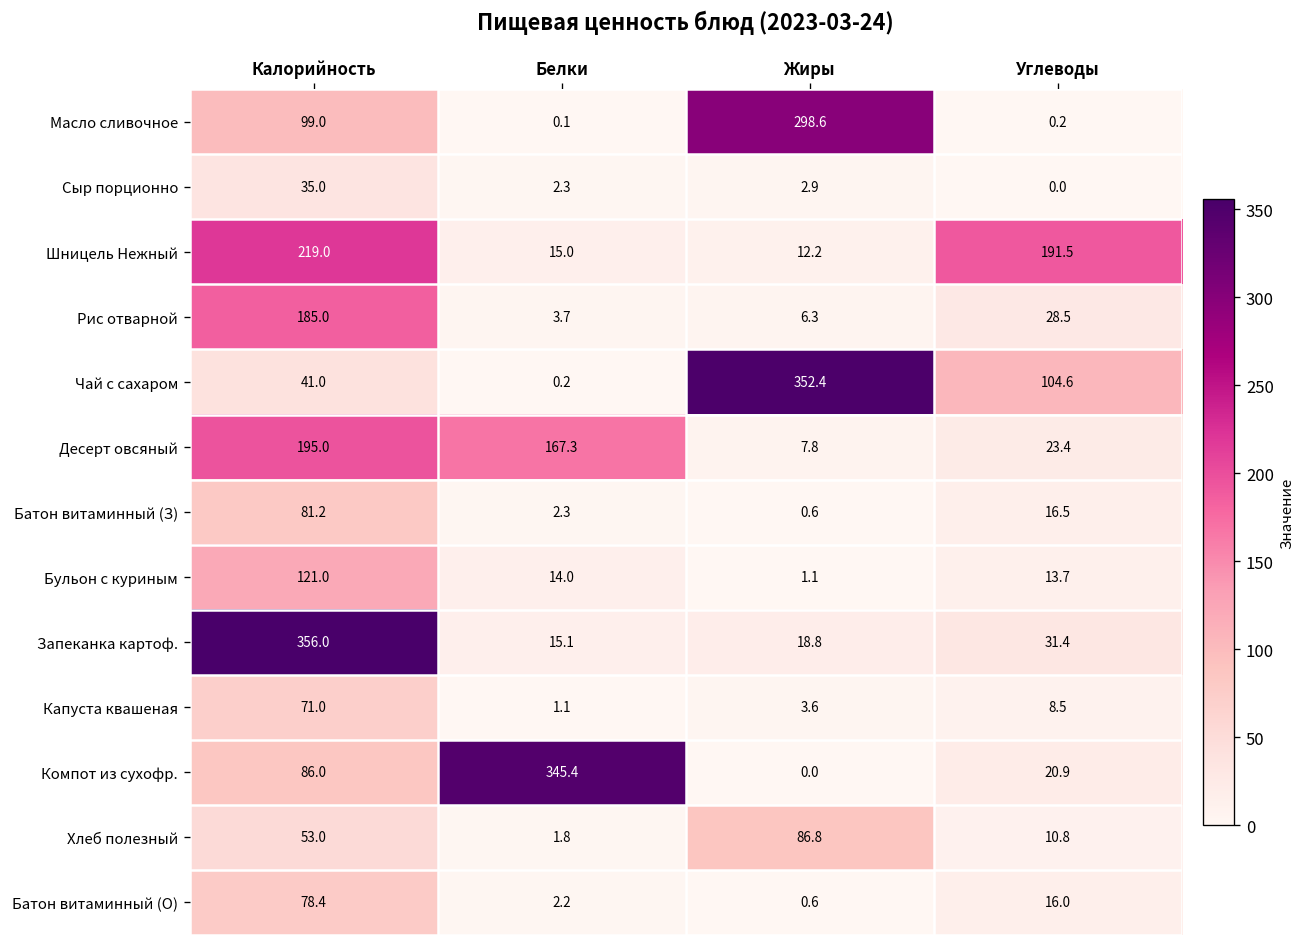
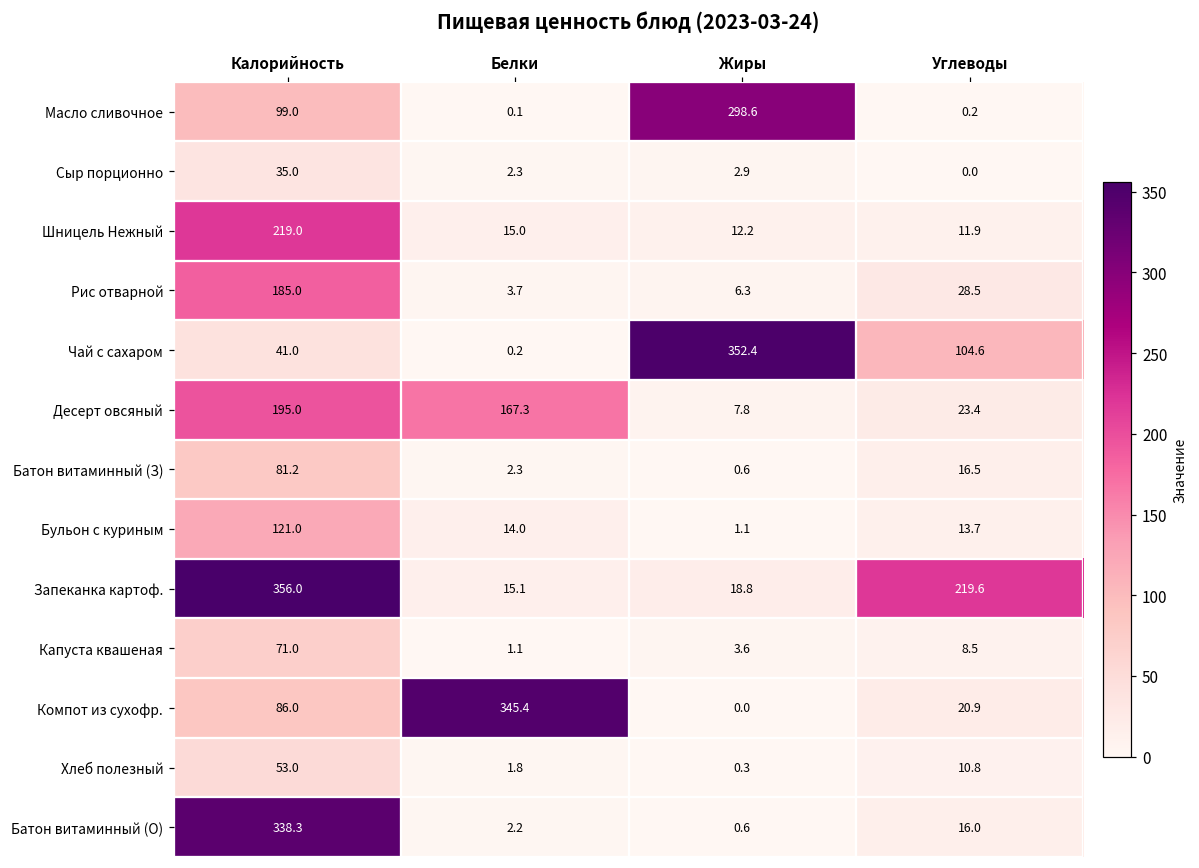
Шницель Нежный, Углеводы: 191.5 -> 11.9
Запеканка картоф., Углеводы: 31.4 -> 219.6
Хлеб полезный, Жиры: 86.8 -> 0.3
Батон витаминный (О), Калорийность: 78.4 -> 338.3
